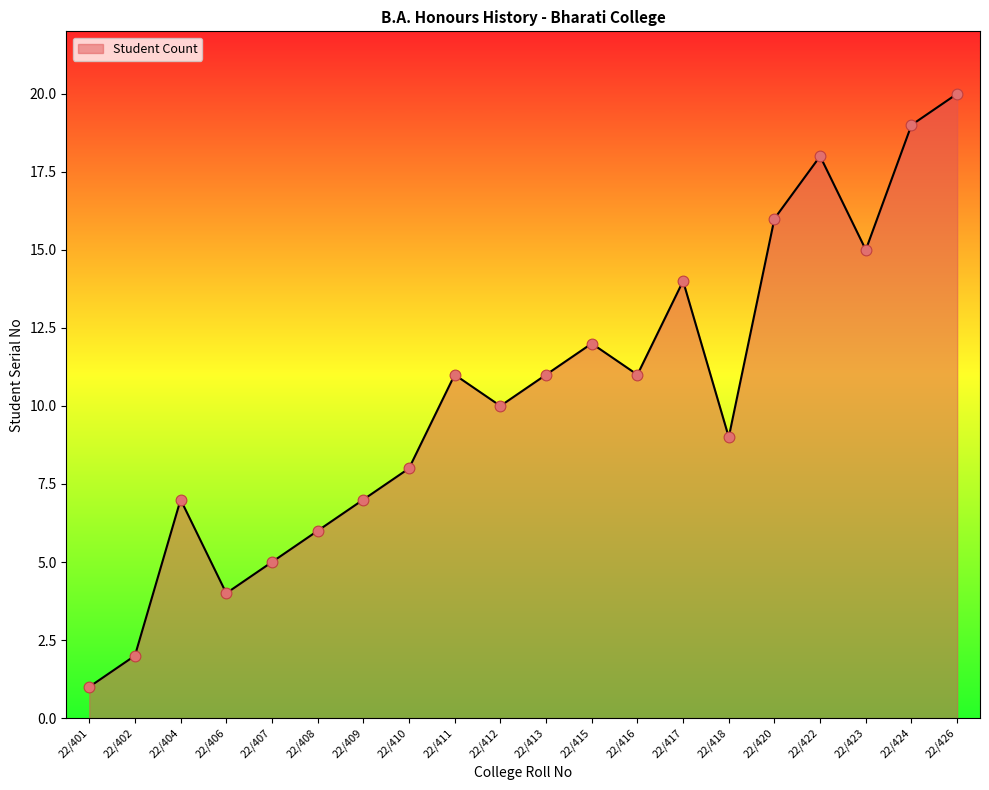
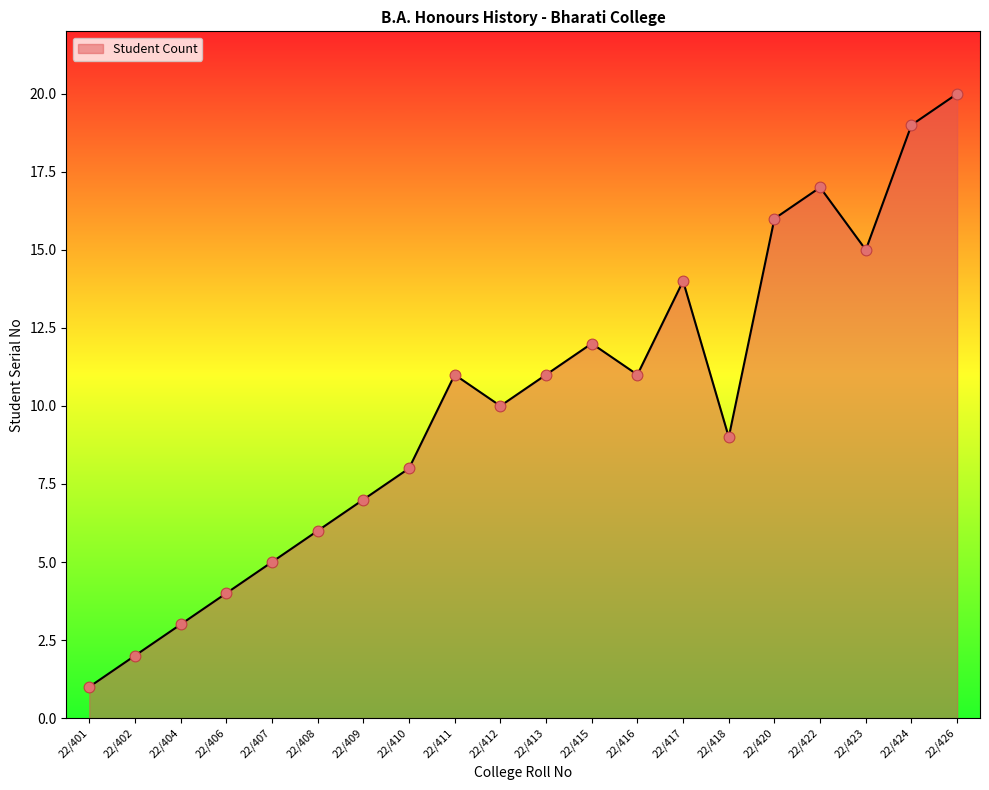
22/404: 7 -> 3
22/422: 18 -> 17
